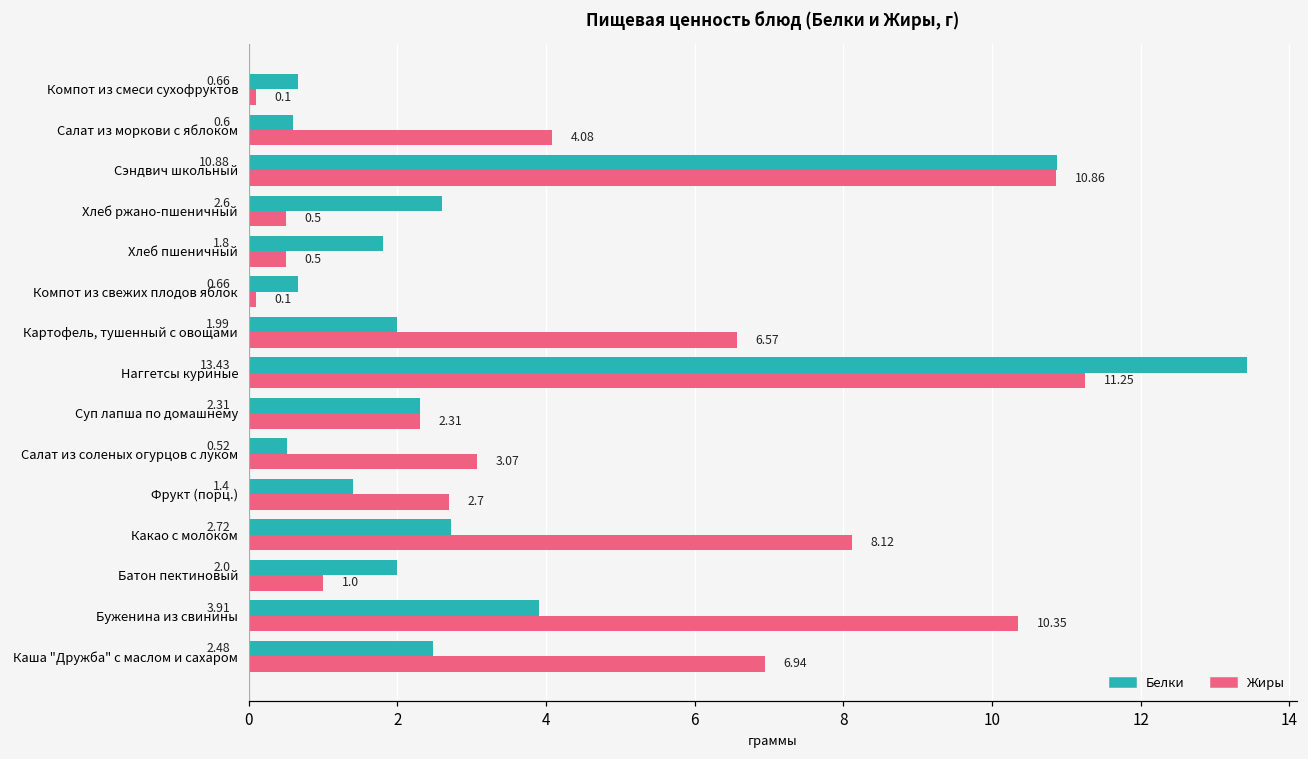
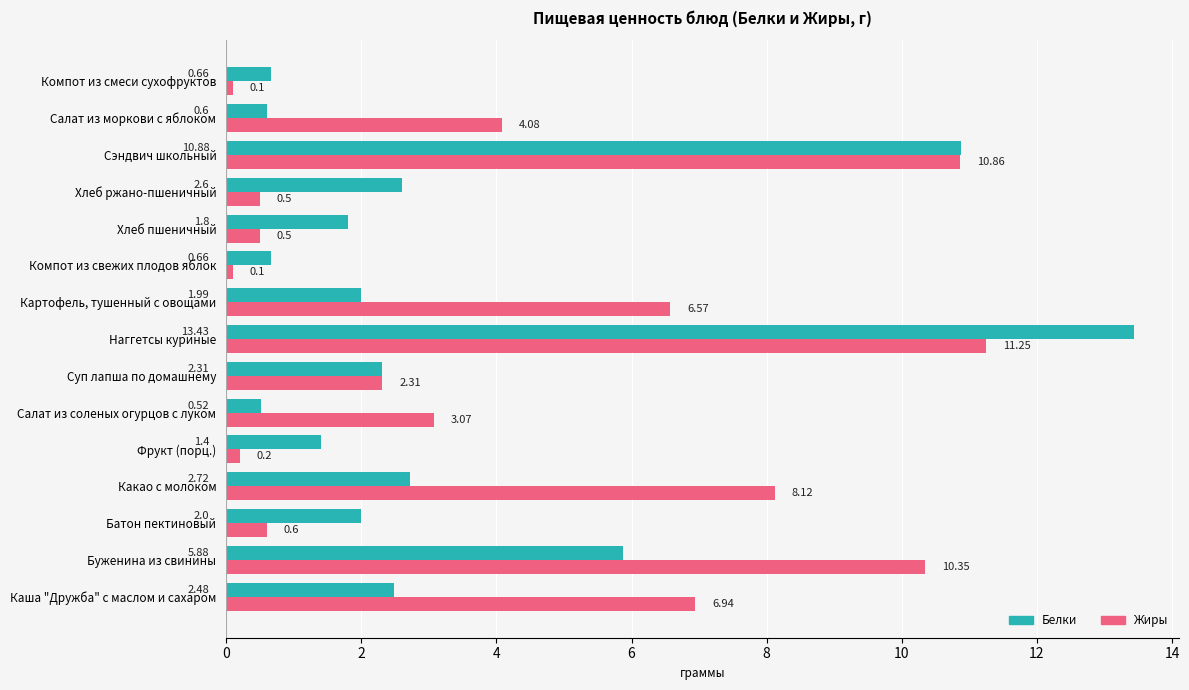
Жиры, Фрукт (порц.): 2.7 -> 0.2
Жиры, Батон пектиновый: 1.0 -> 0.6
Белки, Буженина из свинины: 3.91 -> 5.88
